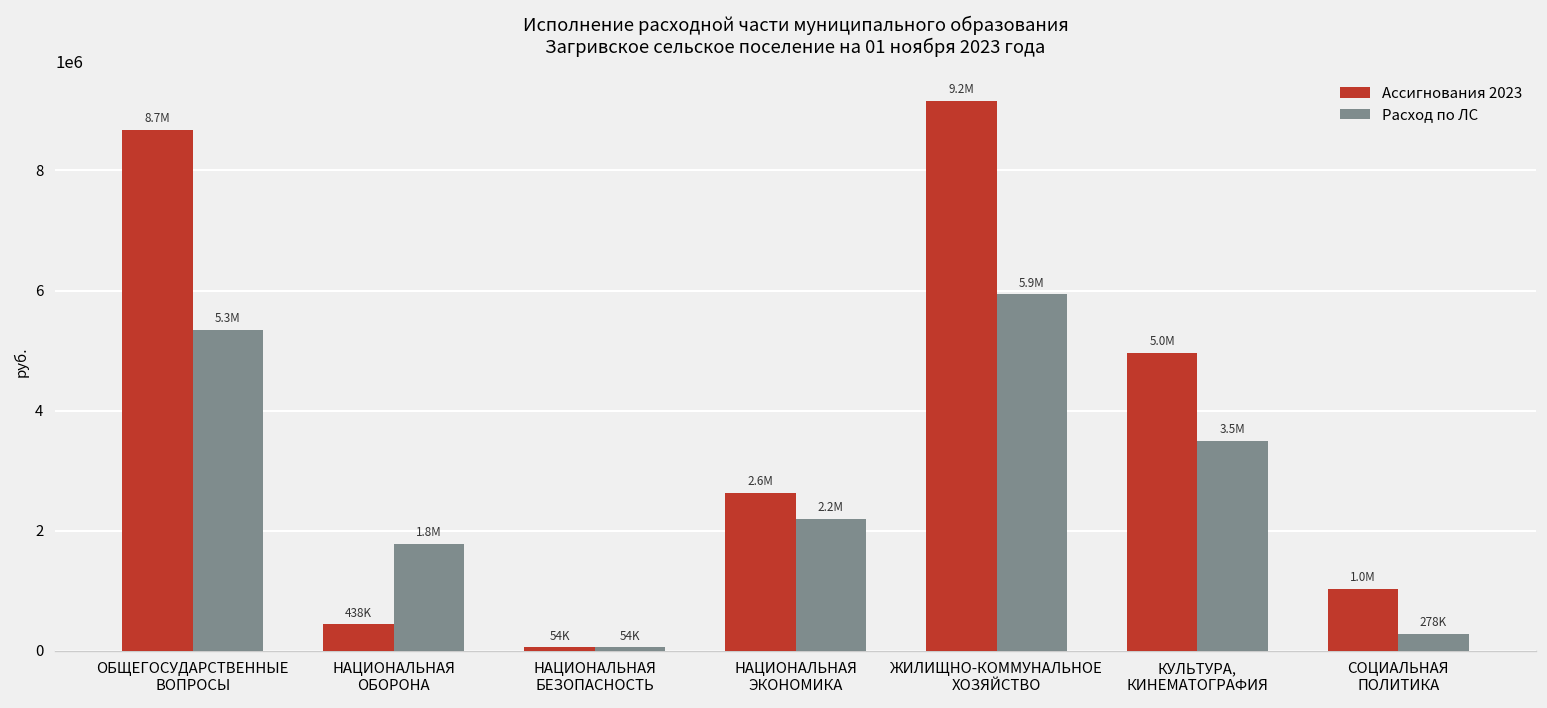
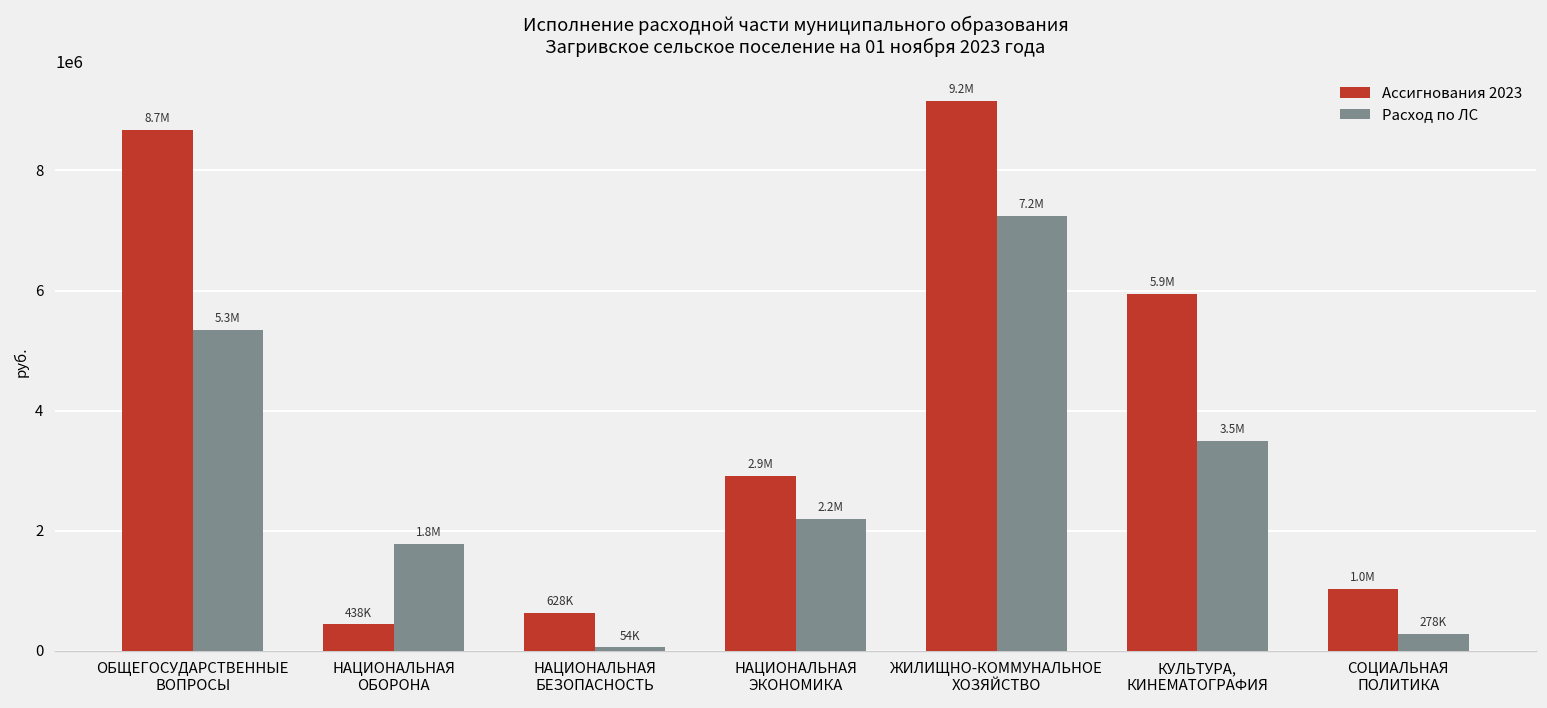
Ассигнования 2023, НАЦИОНАЛЬНАЯ БЕЗОПАСНОСТЬ: 54K -> 628K
Ассигнования 2023, НАЦИОНАЛЬНАЯ ЭКОНОМИКА: 2.6M -> 2.9M
Расход по ЛС, ЖИЛИЩНО-КОММУНАЛЬНОЕ ХОЗЯЙСТВО: 5.9M -> 7.2M
Ассигнования 2023, КУЛЬТУРА, КИНЕМАТОГРАФИЯ: 5.0M -> 5.9M
